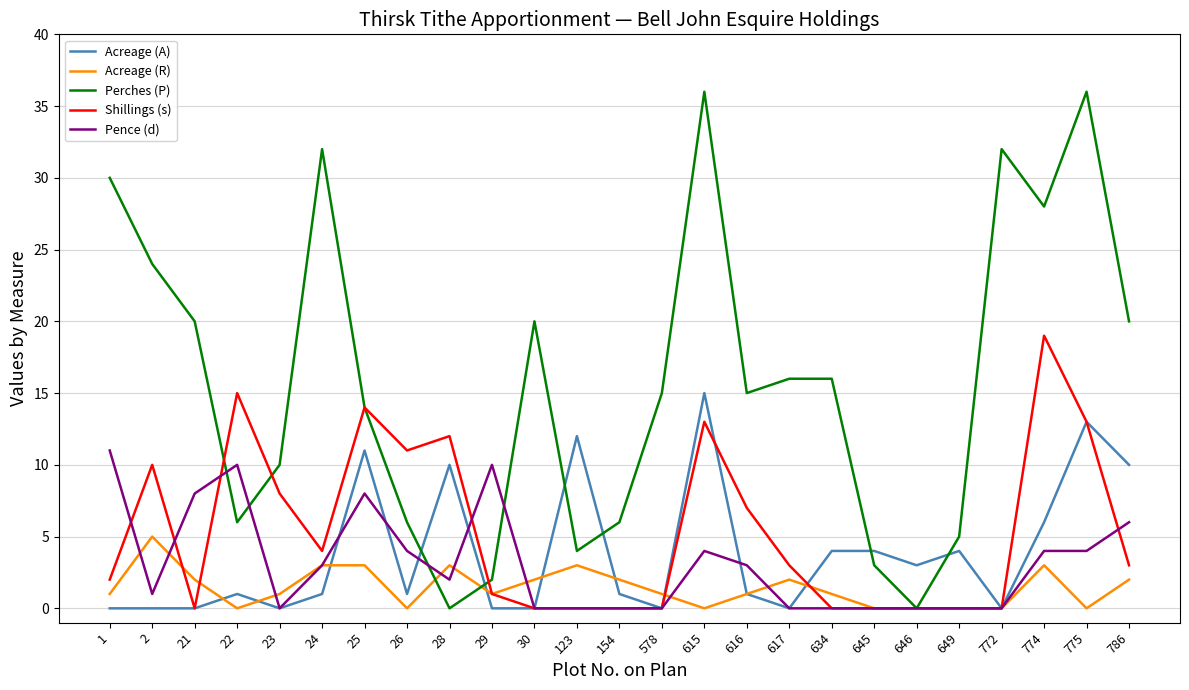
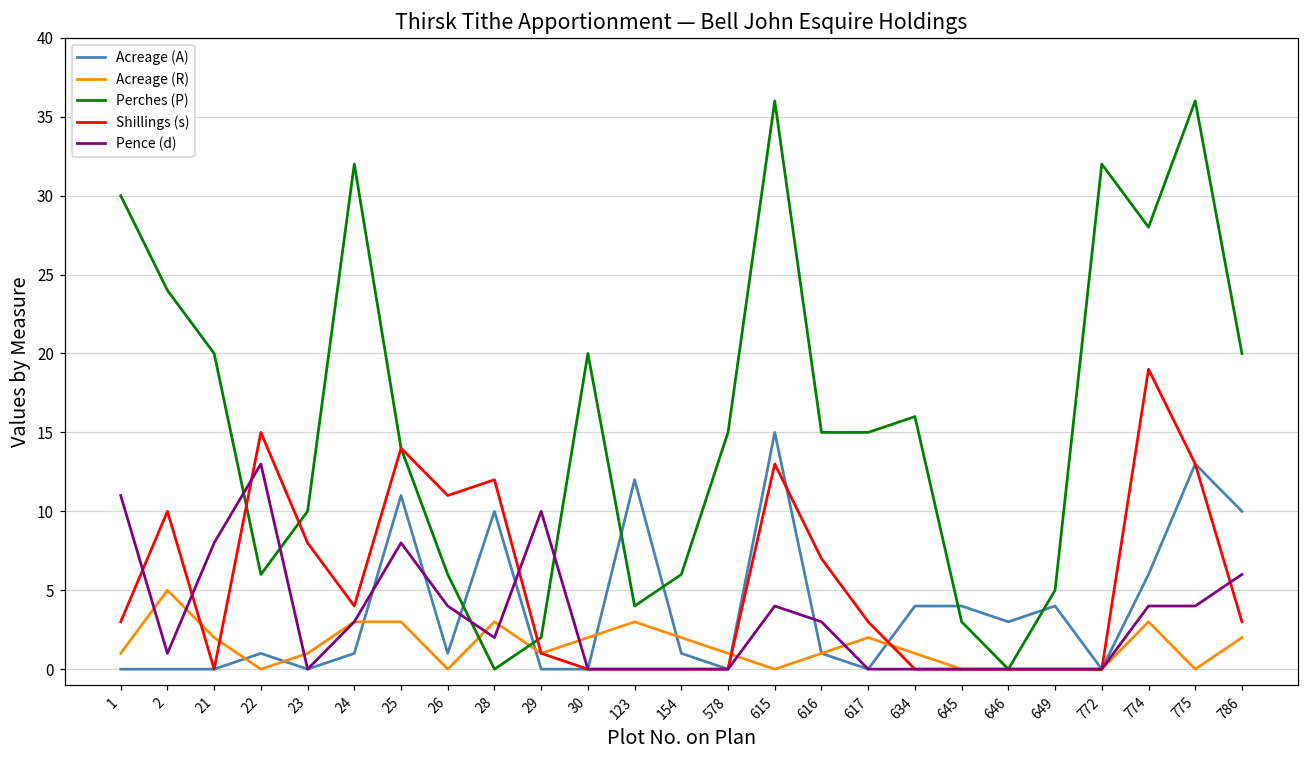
Shillings (s), 1: 2 -> 3
Pence (d), 22: 10 -> 13
Perches (P), 617: 16 -> 15
